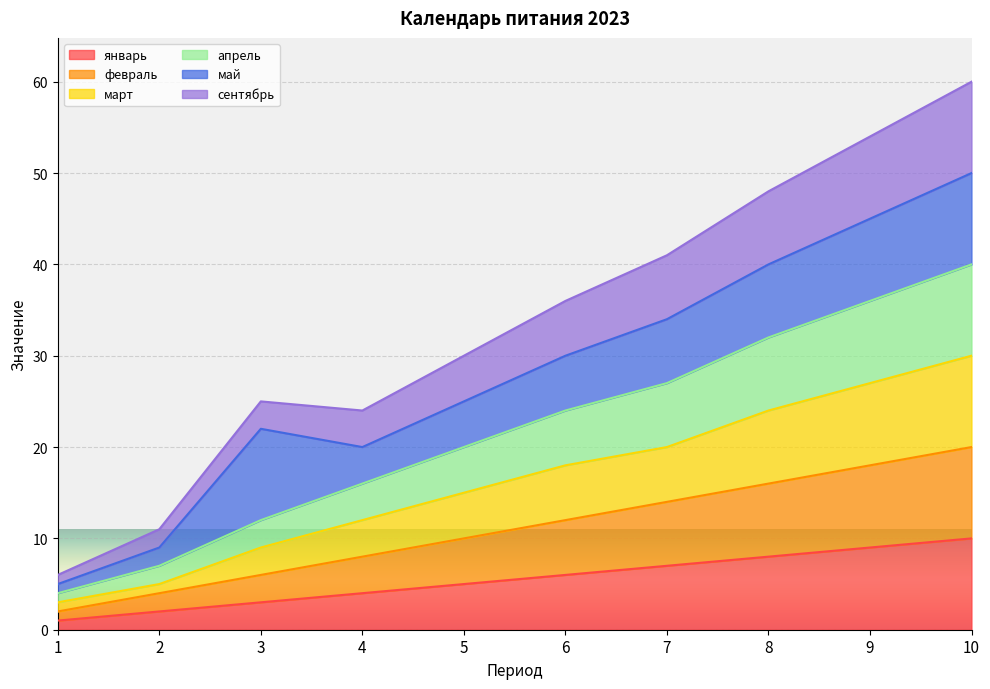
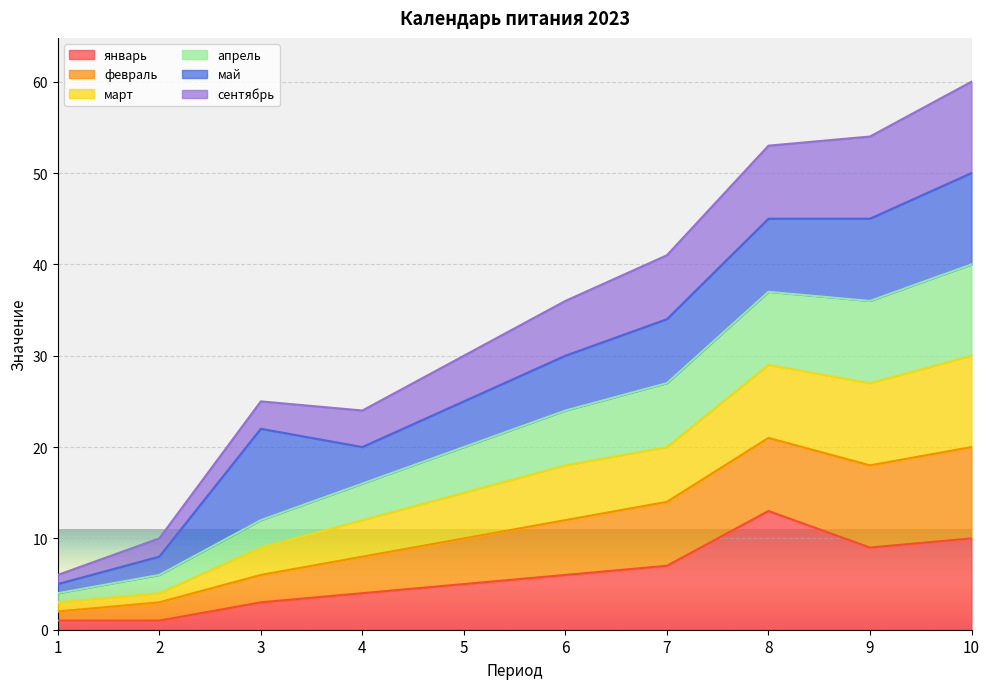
январь, 2: 2 -> 1
январь, 8: 8 -> 13
